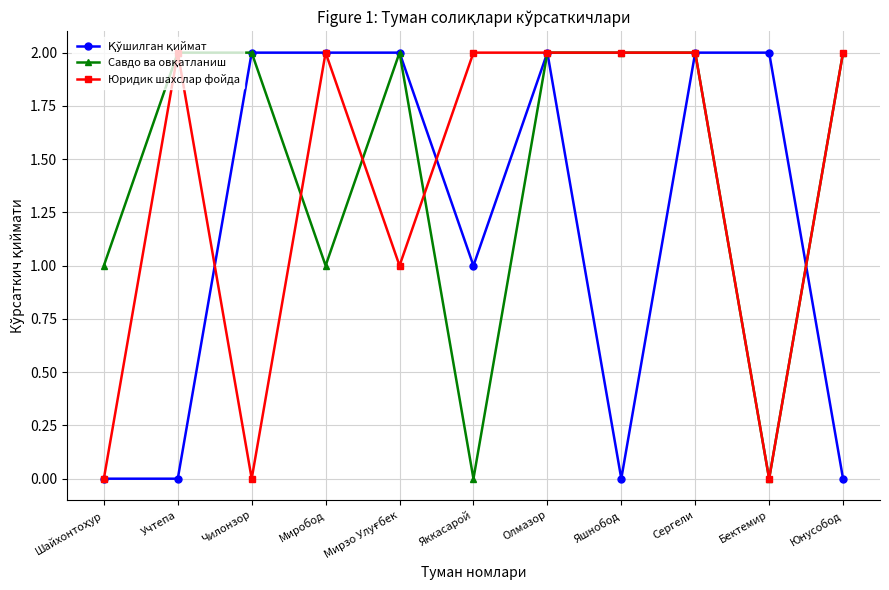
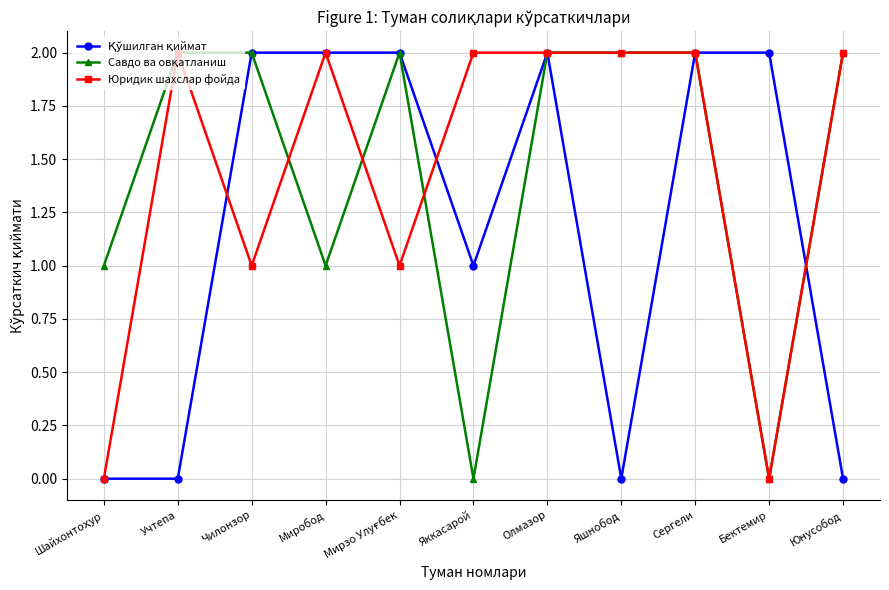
Юридик шахслар фойда, Чилонзор: 0 -> 1
